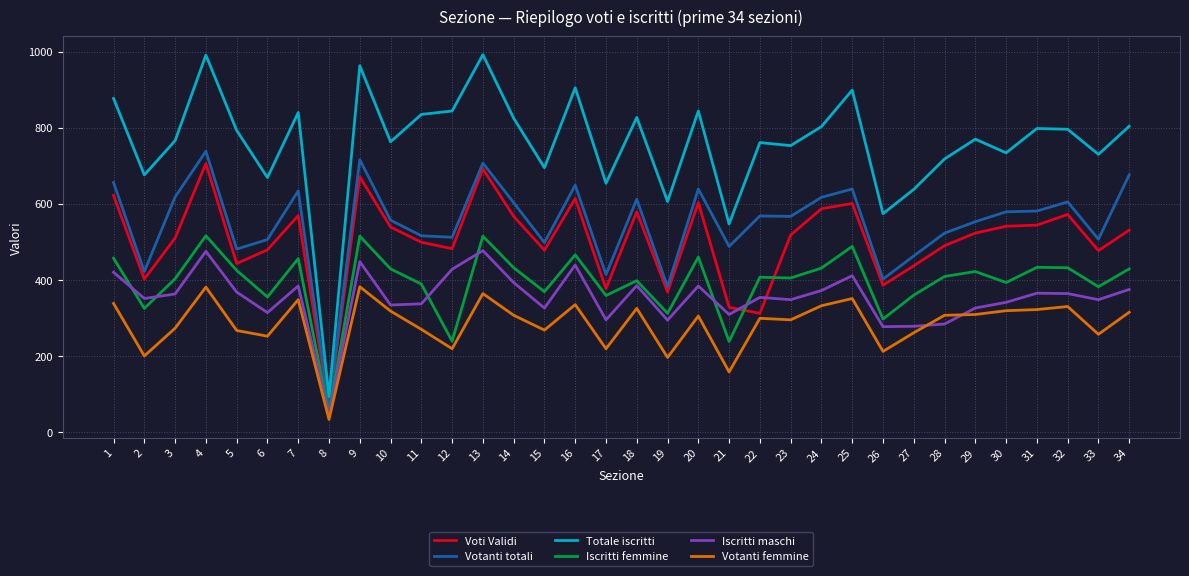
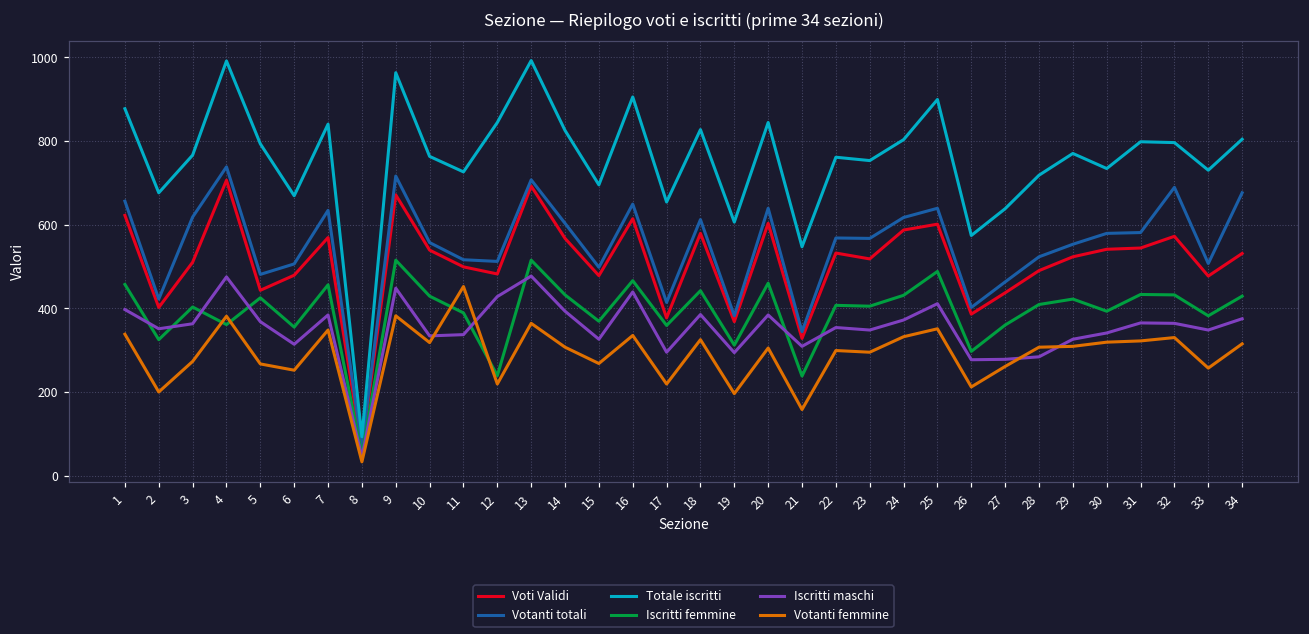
Iscritti maschi, 1: 420 -> 400
Iscritti femmine, 4: 520 -> 360
Totale iscritti, 11: 840 -> 730
Votanti femmine, 11: 270 -> 450
Iscritti femmine, 18: 400 -> 440
Votanti totali, 21: 490 -> 340
Voti Validi, 22: 310 -> 530
Votanti totali, 32: 610 -> 690
